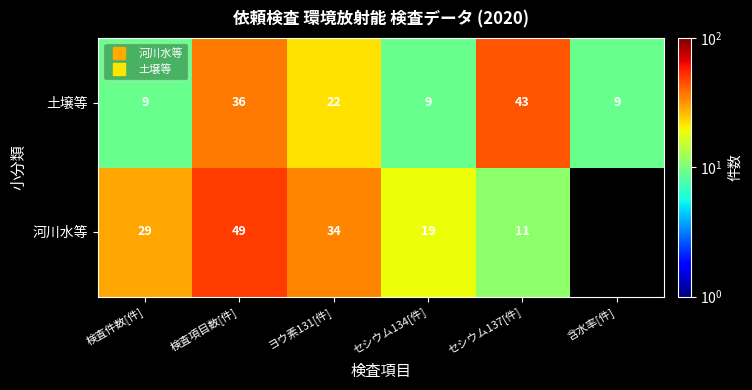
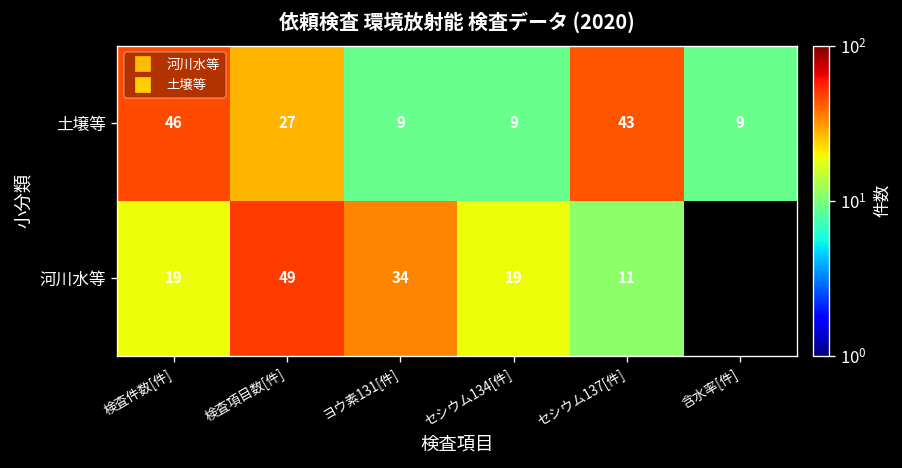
土壌等, 検査件数[件]: 9 -> 46
土壌等, 検査項目数[件]: 36 -> 27
土壌等, ヨウ素131[件]: 22 -> 9
河川水等, 検査件数[件]: 29 -> 19
